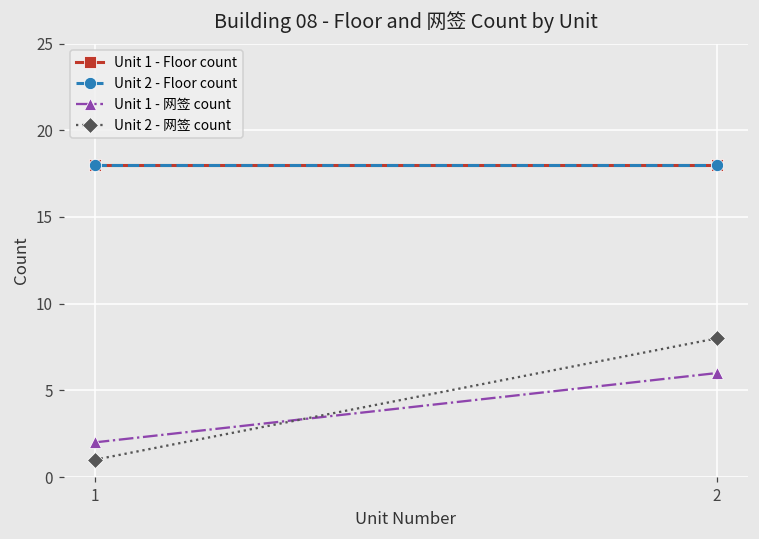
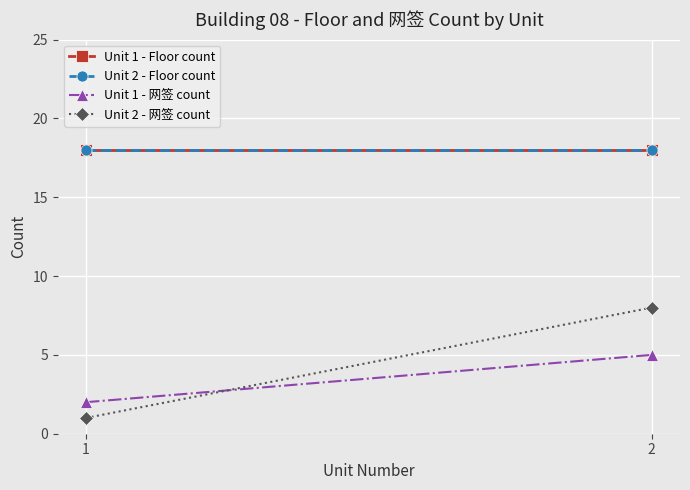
Unit 1 - 网签 count, 2: 6 -> 5
